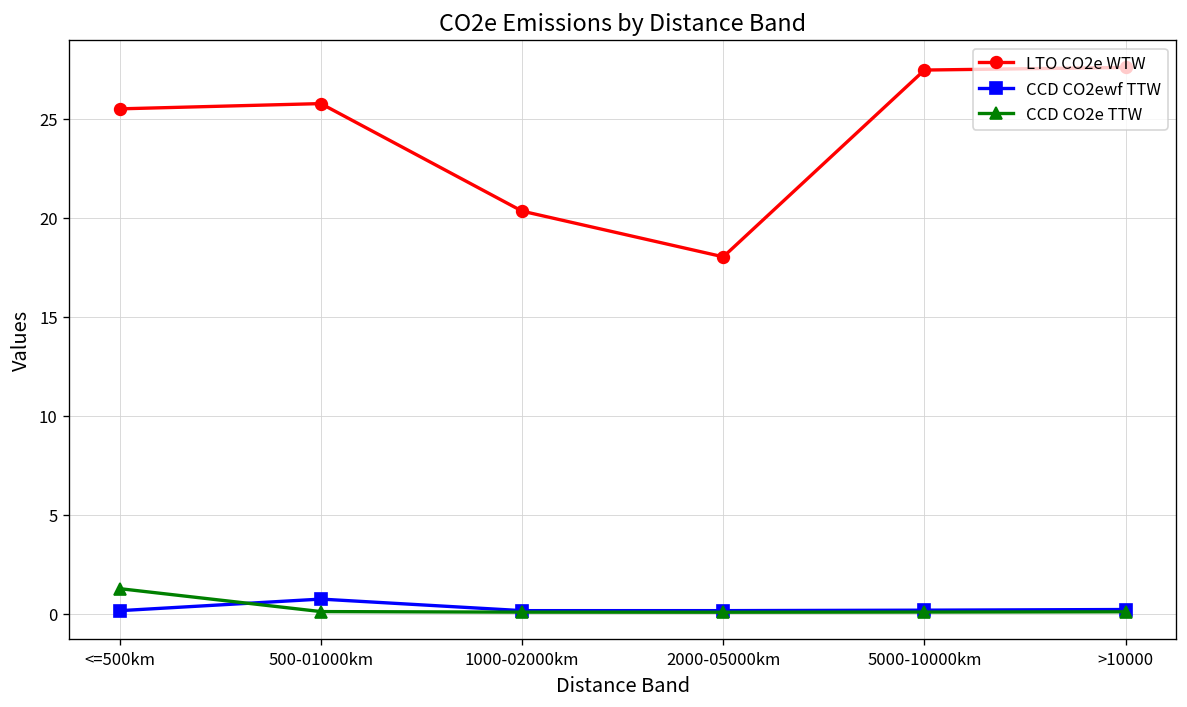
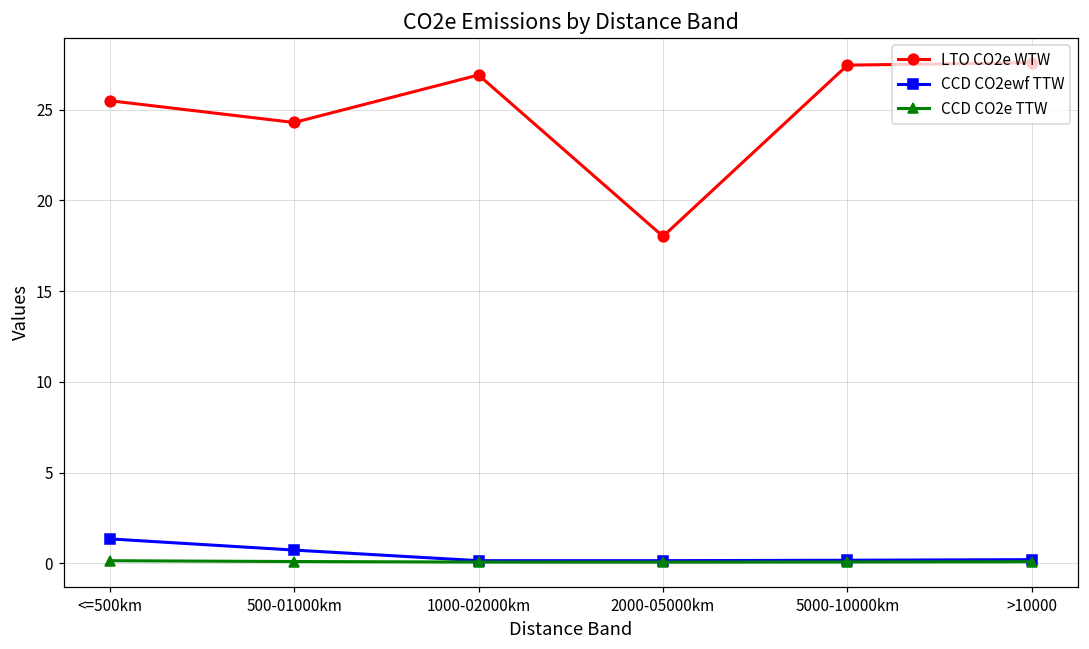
CCD CO2ewf TTW, <=500km: 0.1 -> 1.3
CCD CO2e TTW, <=500km: 1.3 -> 0.1
LTO CO2e WTW, 500-01000km: 25.8 -> 24.3
LTO CO2e WTW, 1000-02000km: 20.3 -> 26.9
